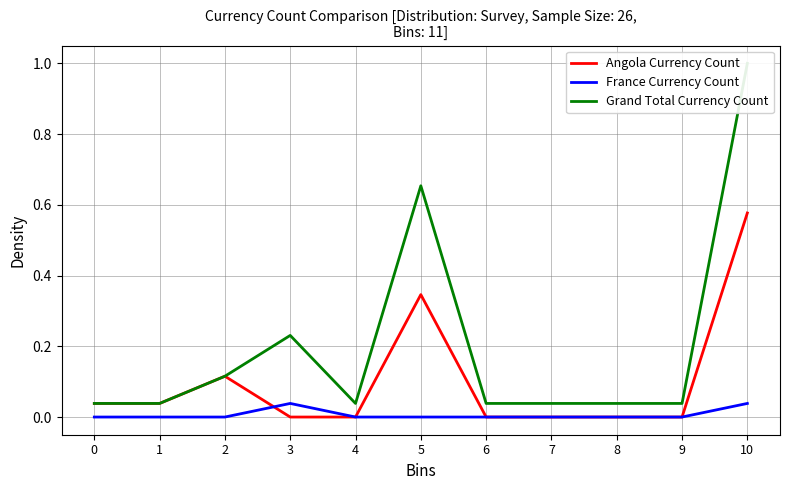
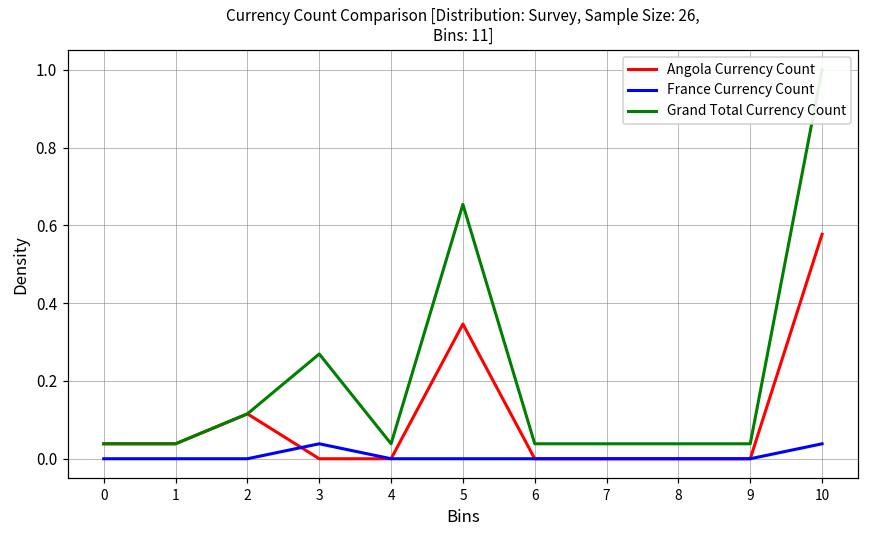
Grand Total Currency Count, 3: 0.23 -> 0.27
